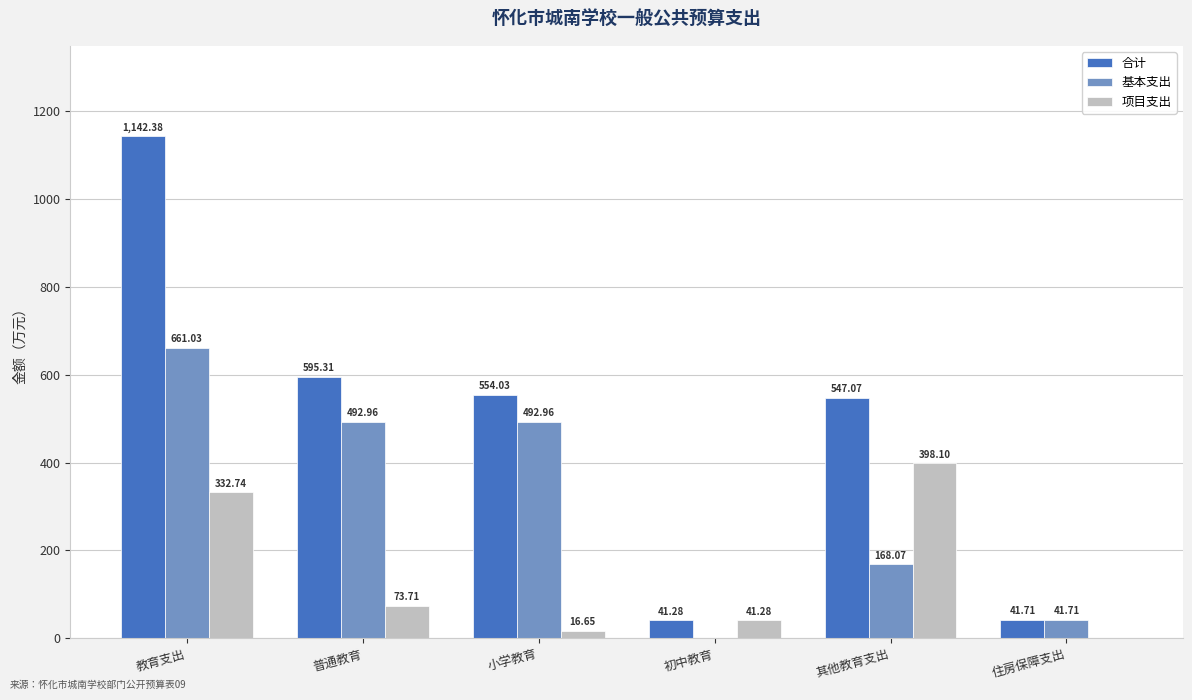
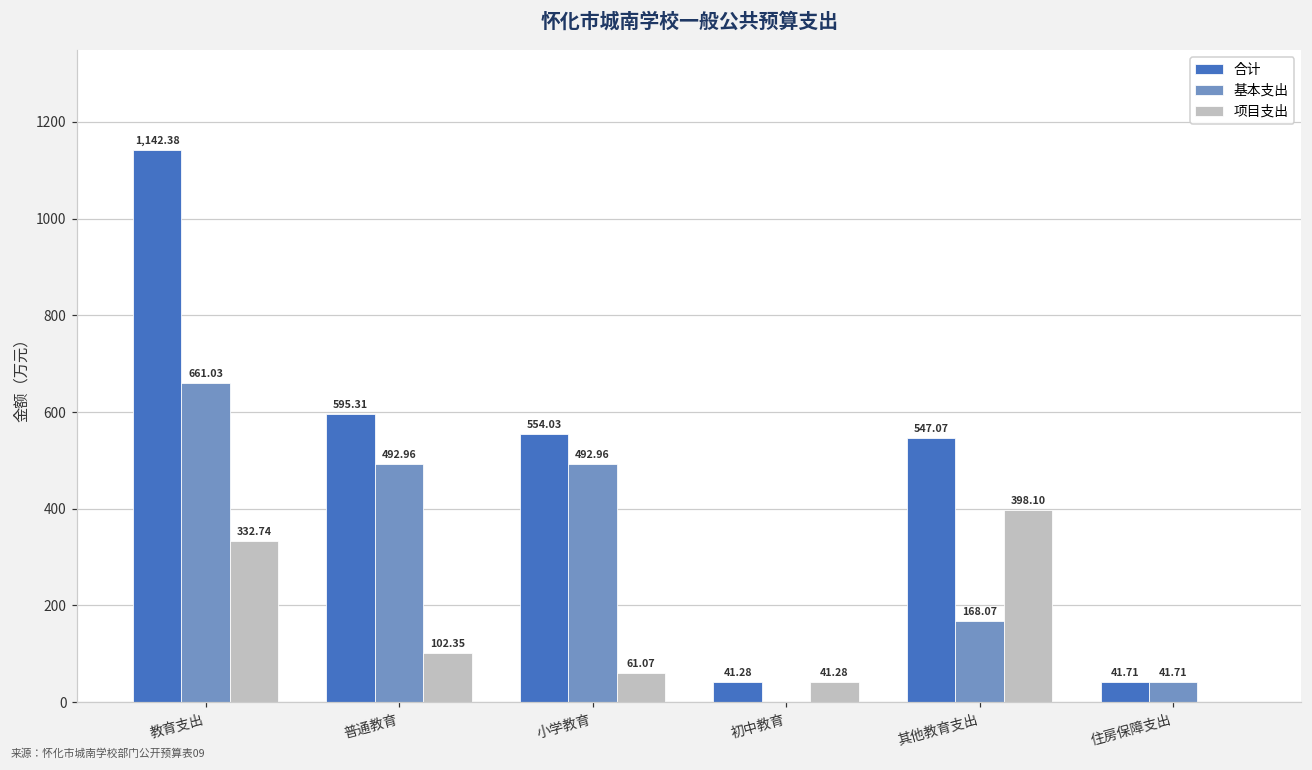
项目支出, 普通教育: 73.71 -> 102.35
项目支出, 小学教育: 16.65 -> 61.07
